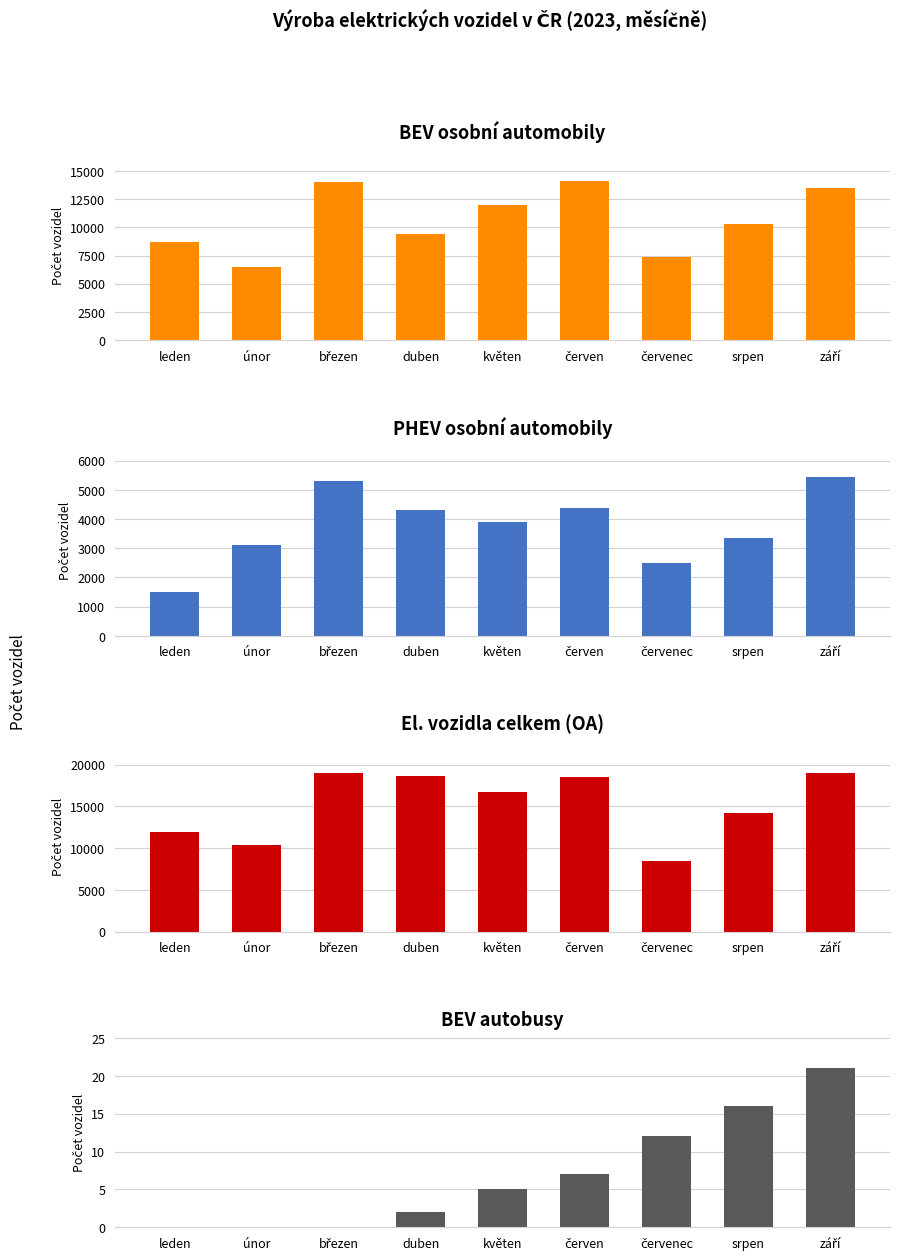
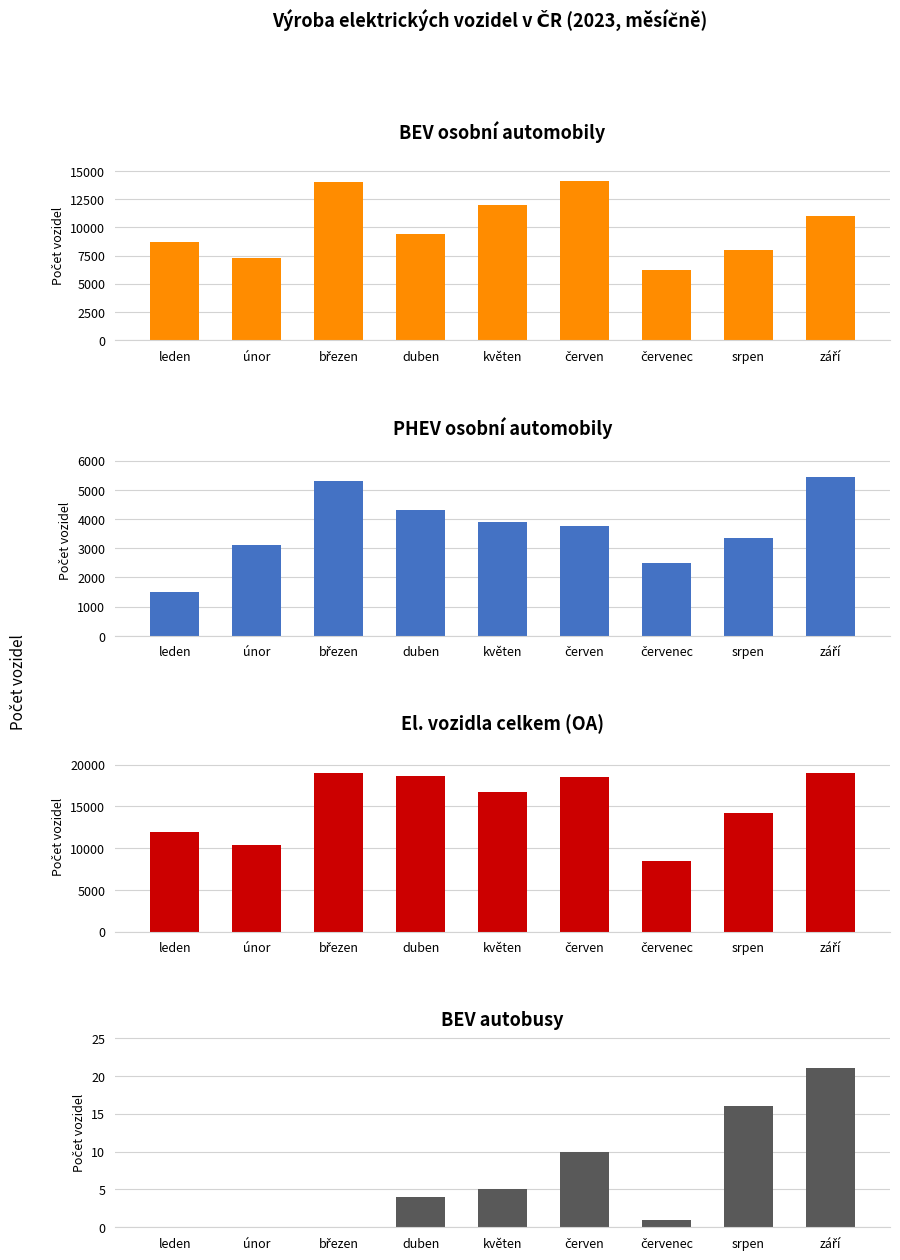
BEV osobní automobily, únor: 6400 -> 7300
BEV osobní automobily, červenec: 7400 -> 6200
BEV osobní automobily, srpen: 10300 -> 8000
BEV osobní automobily, září: 13500 -> 11000
PHEV osobní automobily, červen: 4400 -> 3800
BEV autobusy, duben: 2 -> 4
BEV autobusy, červen: 7 -> 10
BEV autobusy, červenec: 12 -> 1
